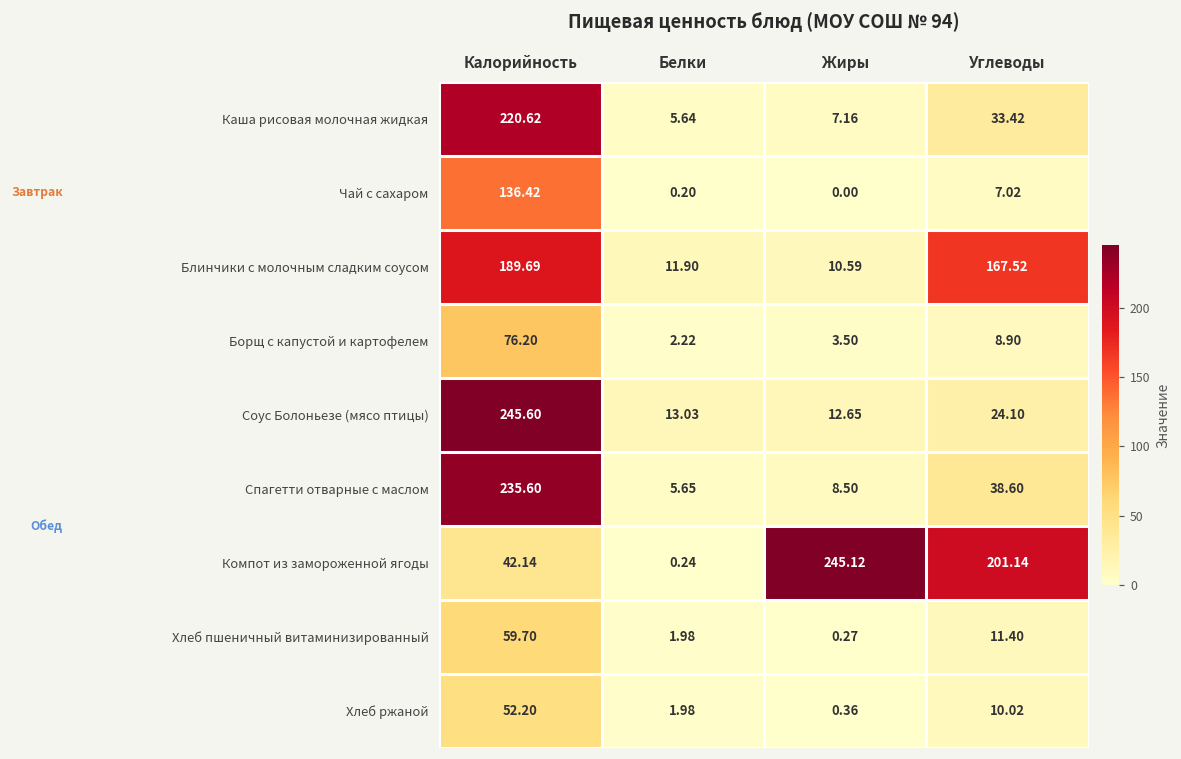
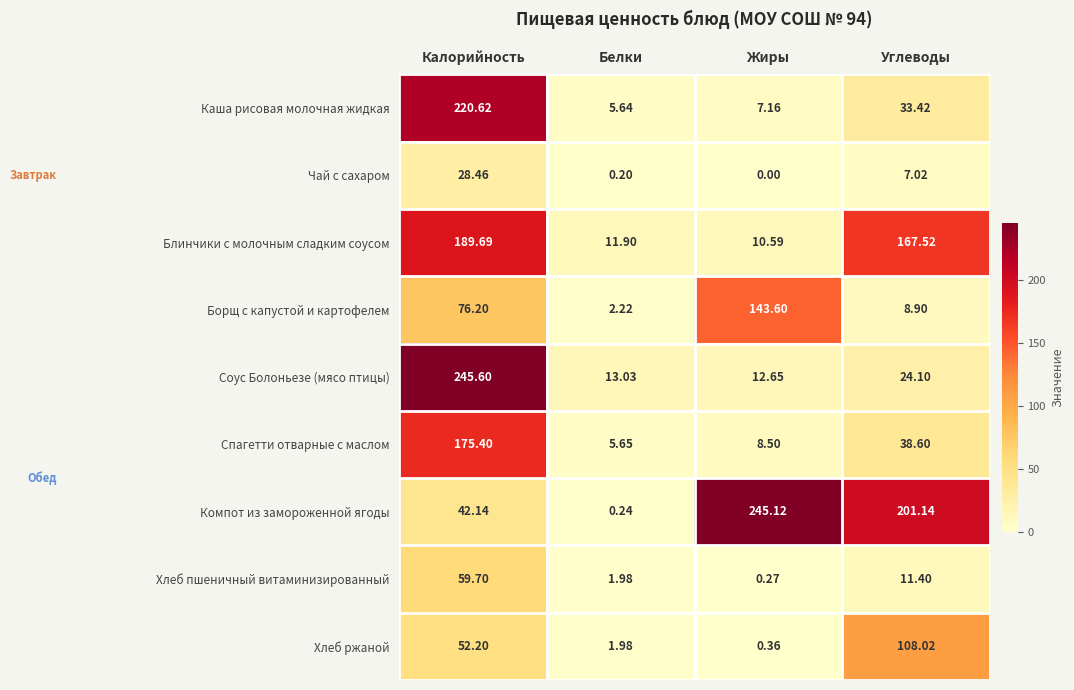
Чай с сахаром, Калорийность: 136.42 -> 28.46
Борщ с капустой и картофелем, Жиры: 3.50 -> 143.60
Спагетти отварные с маслом, Калорийность: 235.60 -> 175.40
Хлеб ржаной, Углеводы: 10.02 -> 108.02
